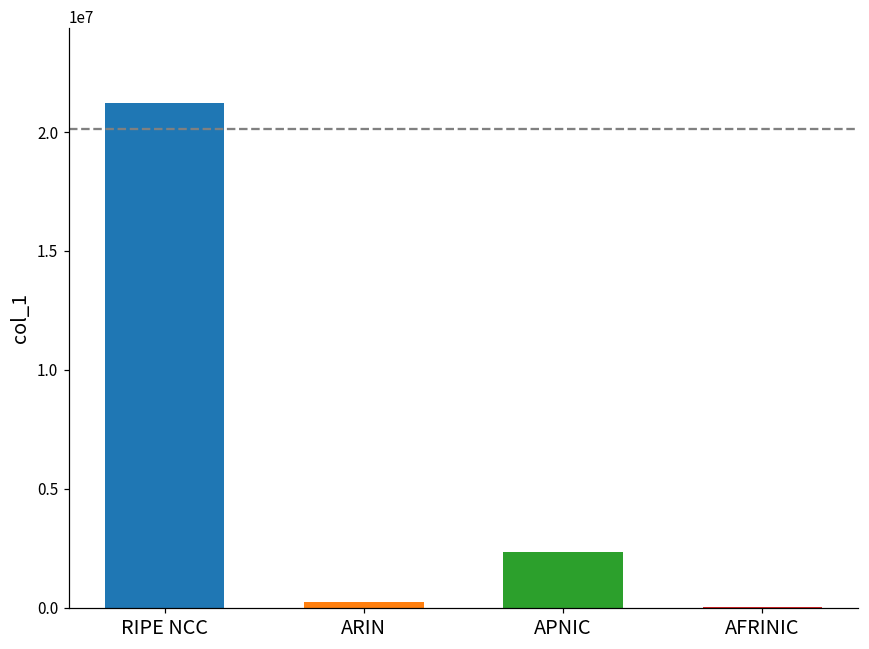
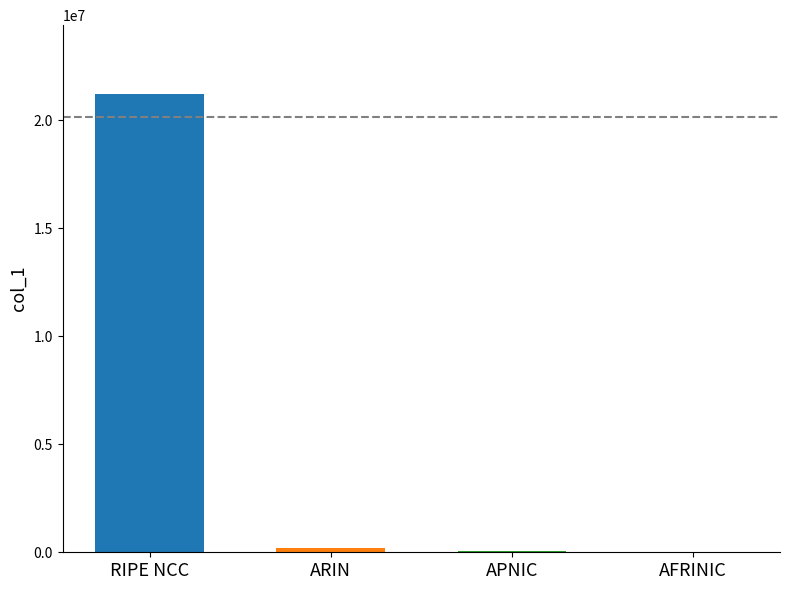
APNIC: 2300000 -> 100000
